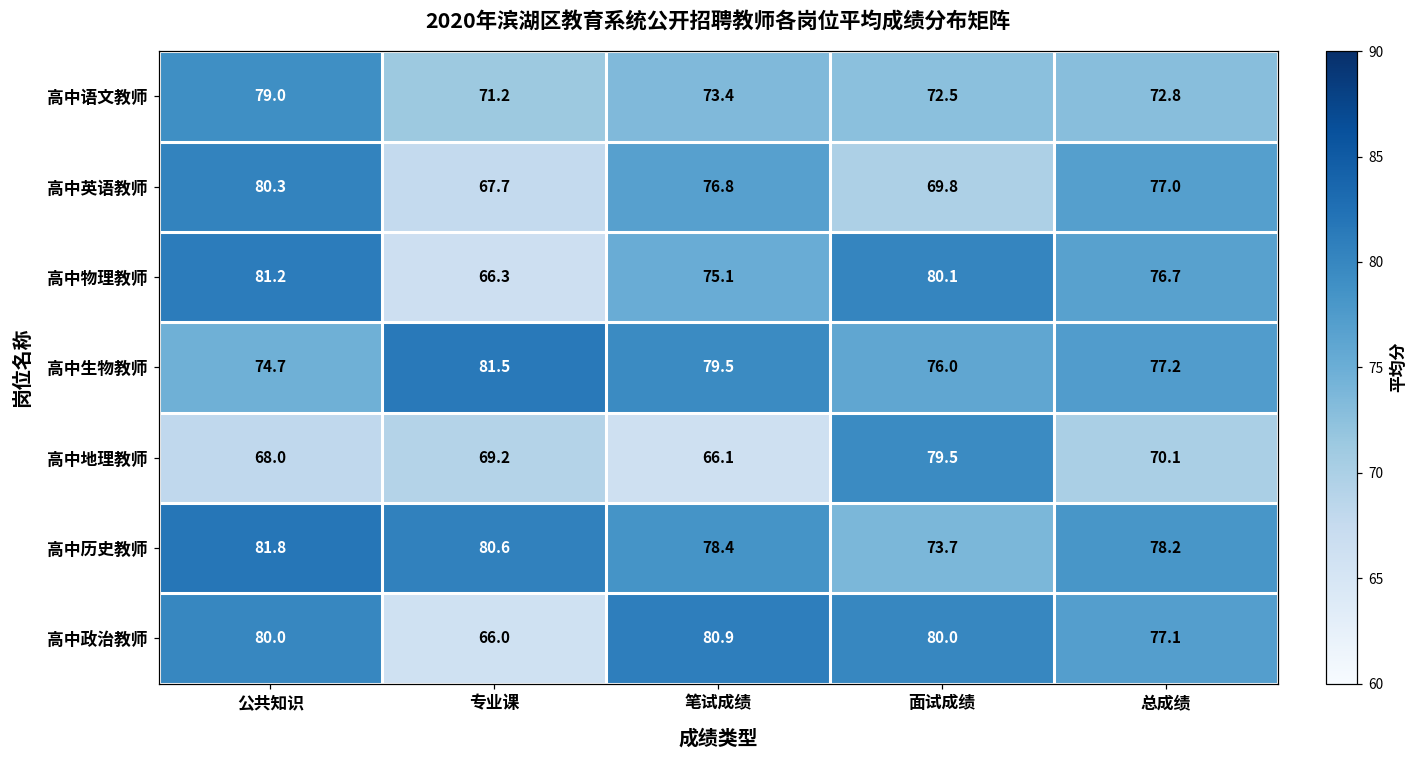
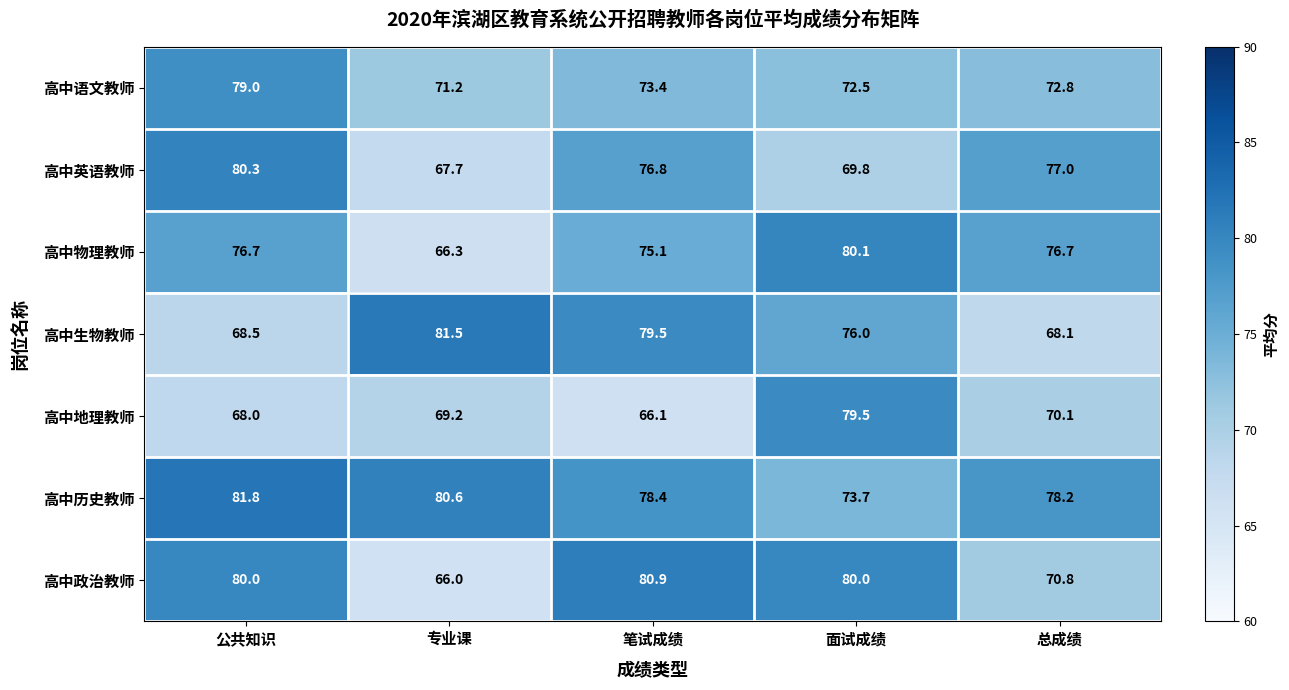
高中物理教师, 公共知识: 81.2 -> 76.7
高中生物教师, 公共知识: 74.7 -> 68.5
高中生物教师, 总成绩: 77.2 -> 68.1
高中政治教师, 总成绩: 77.1 -> 70.8
